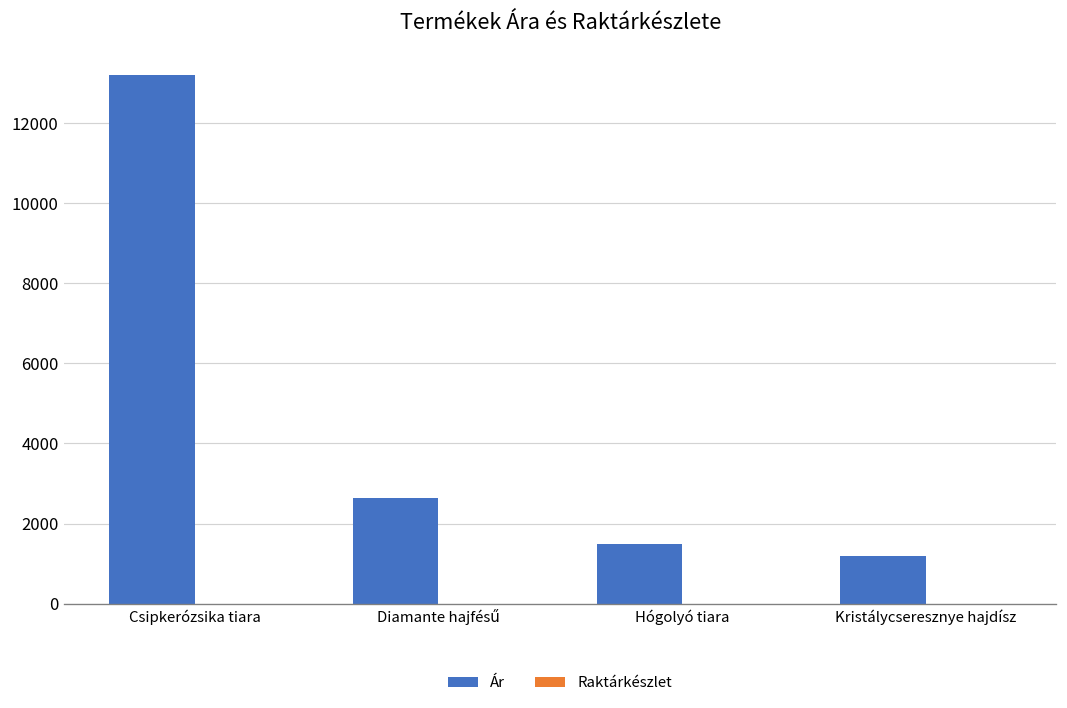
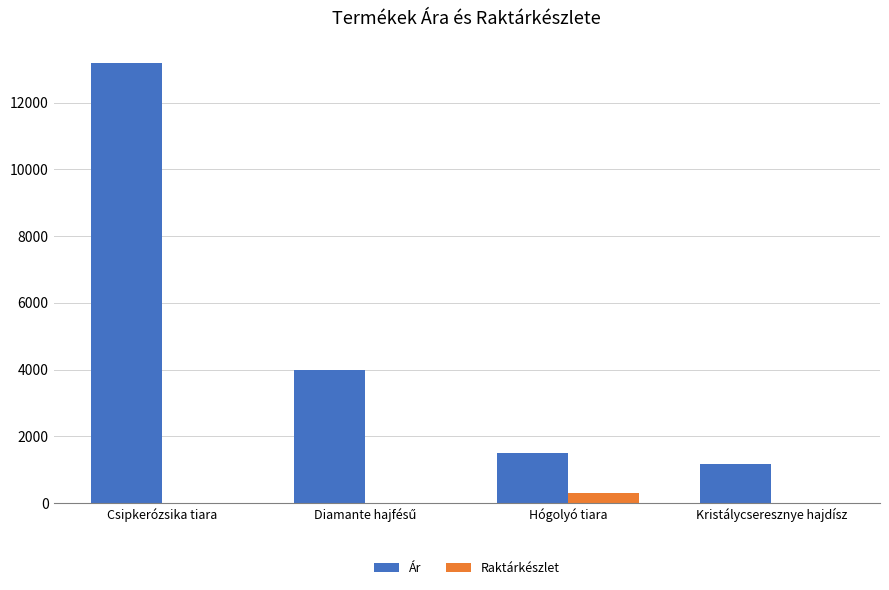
Ár, Diamante hajfésű: 2600 -> 4000
Raktárkészlet, Hógolyó tiara: 0 -> 300
